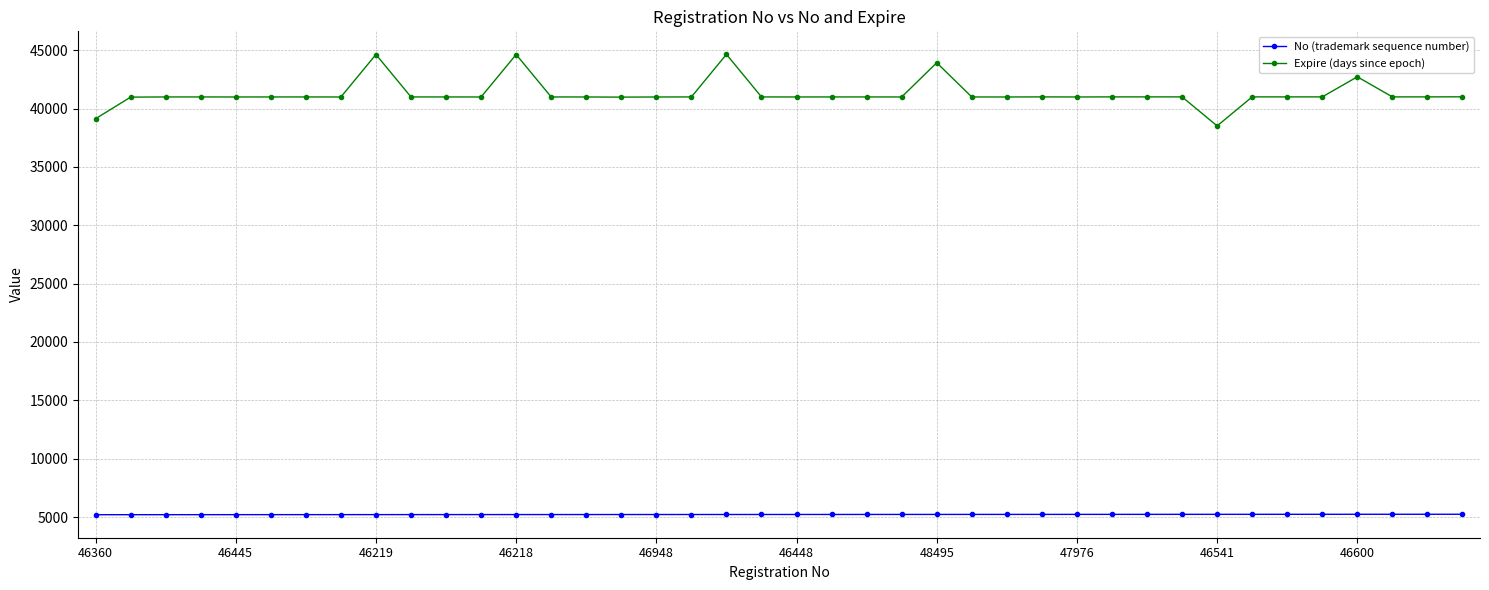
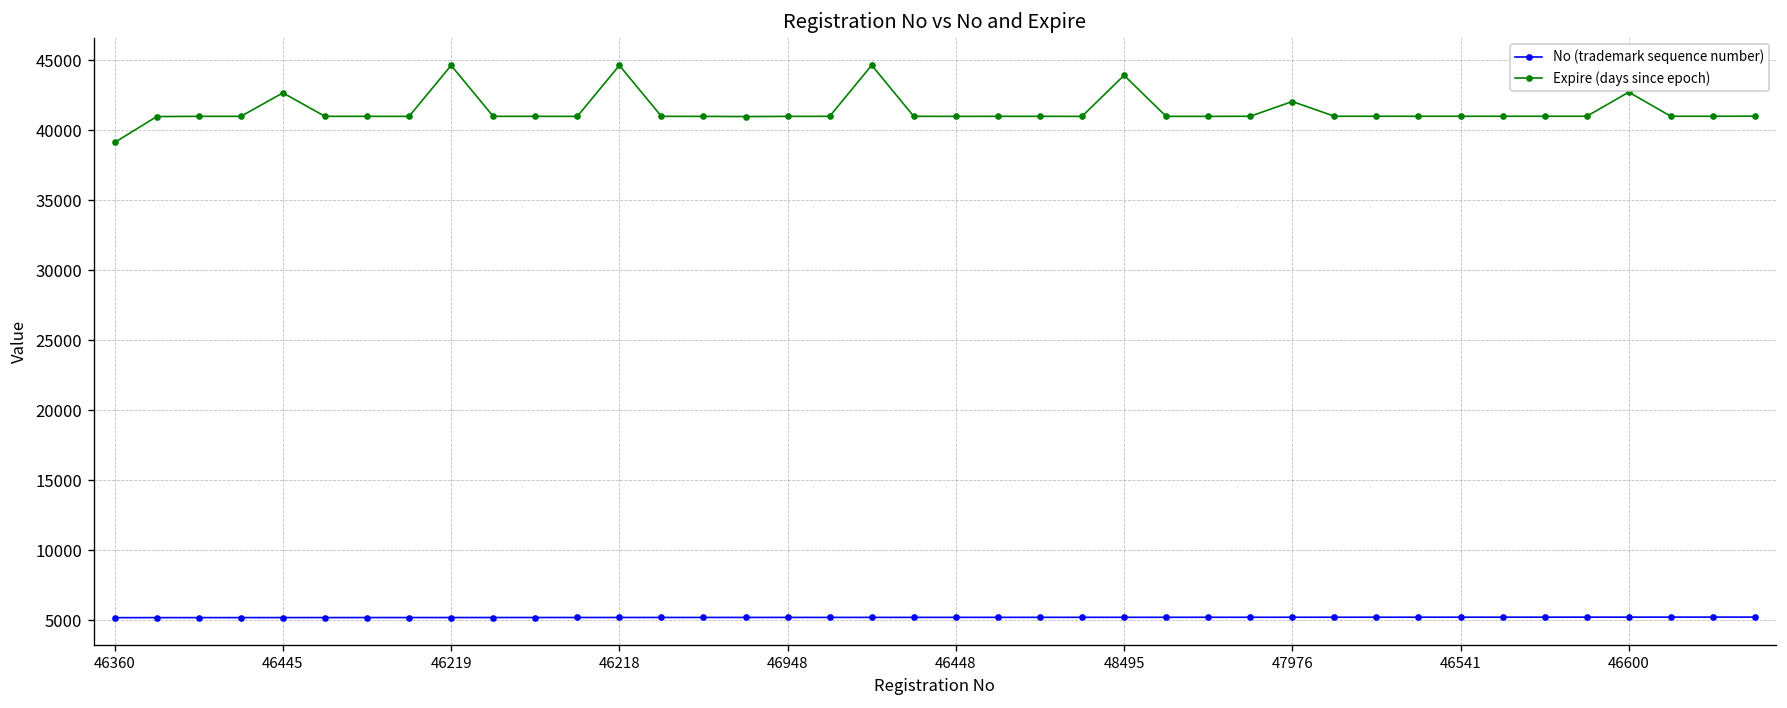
Expire (days since epoch), 46445: 41000 -> 42700
Expire (days since epoch), 47976: 41000 -> 42100
Expire (days since epoch), 46541: 38500 -> 41000
